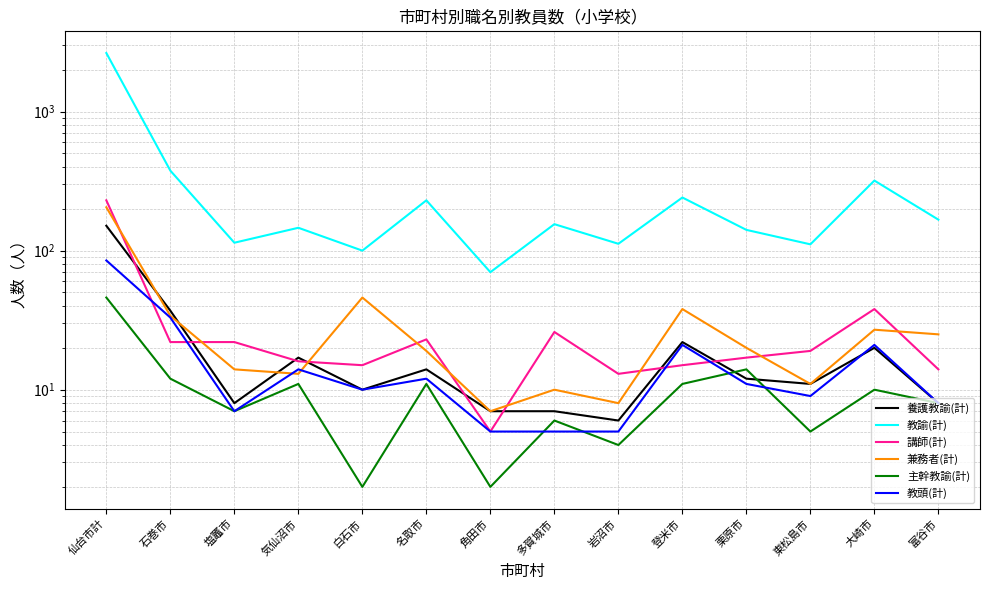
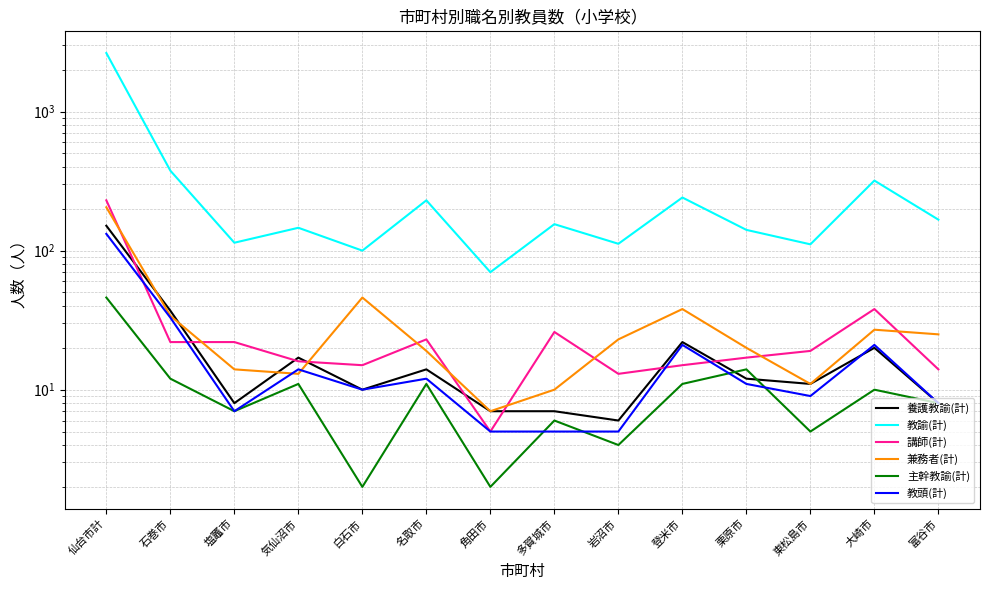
教頭(計), 仙台市計: 90 -> 130
兼務者(計), 岩沼市: 8 -> 23
